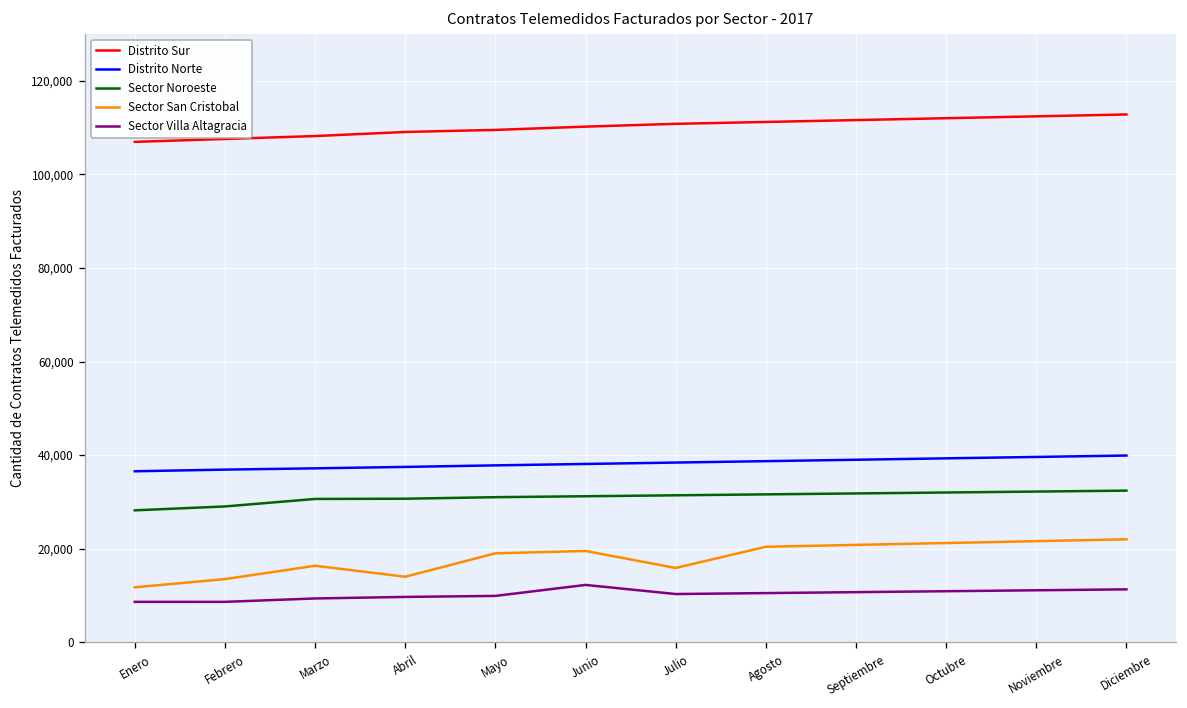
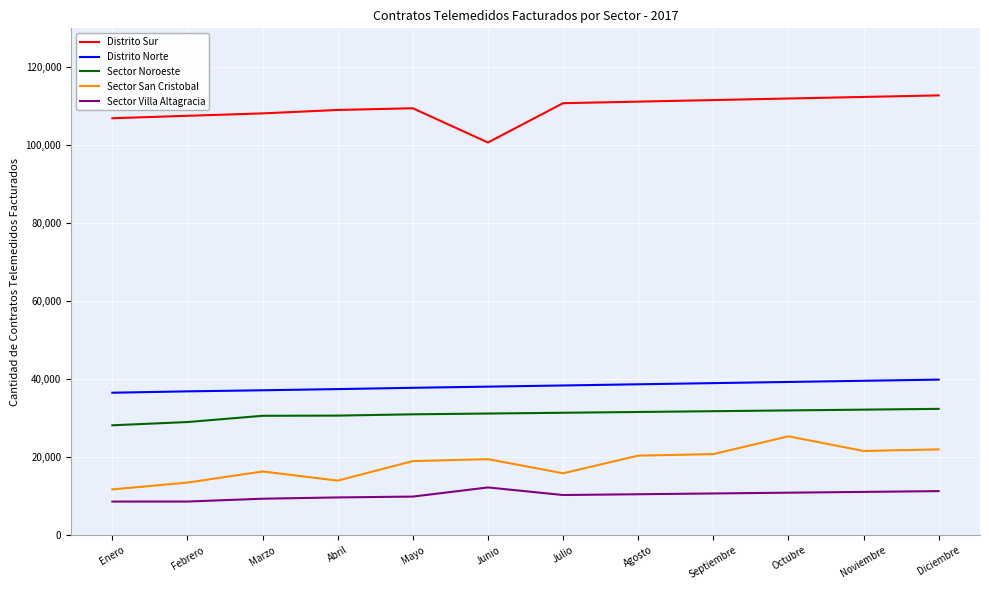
Distrito Sur, Junio: 110,000 -> 101,000
Sector San Cristobal, Octubre: 21,000 -> 25,000
